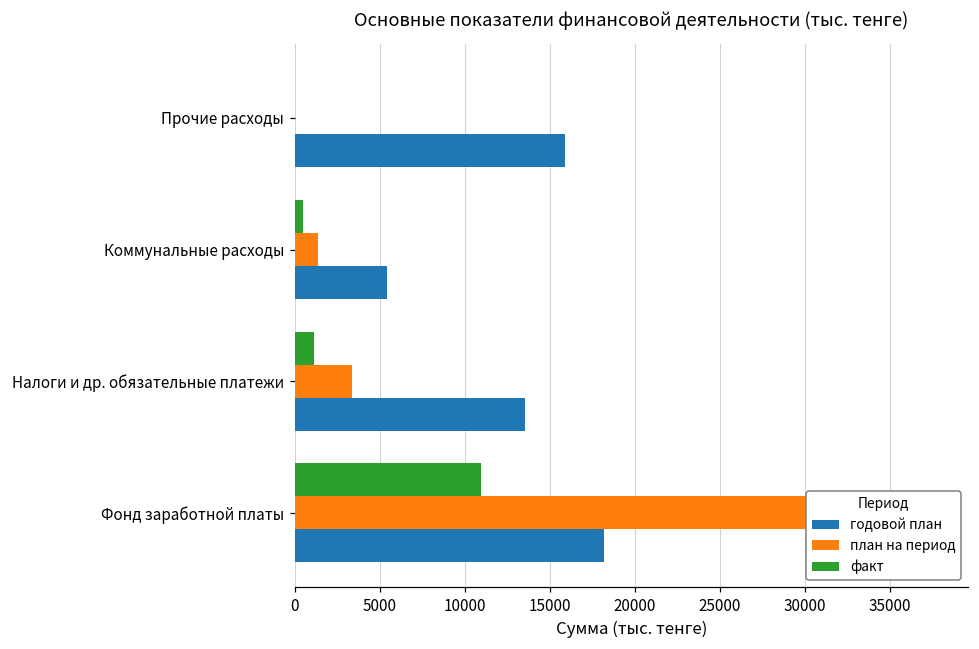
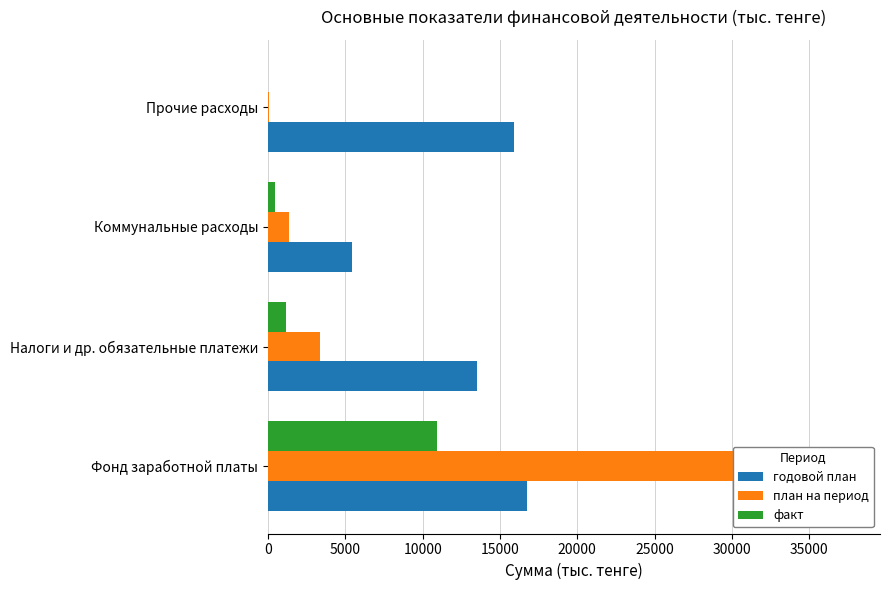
годовой план, Фонд заработной платы: 18200 -> 16800
